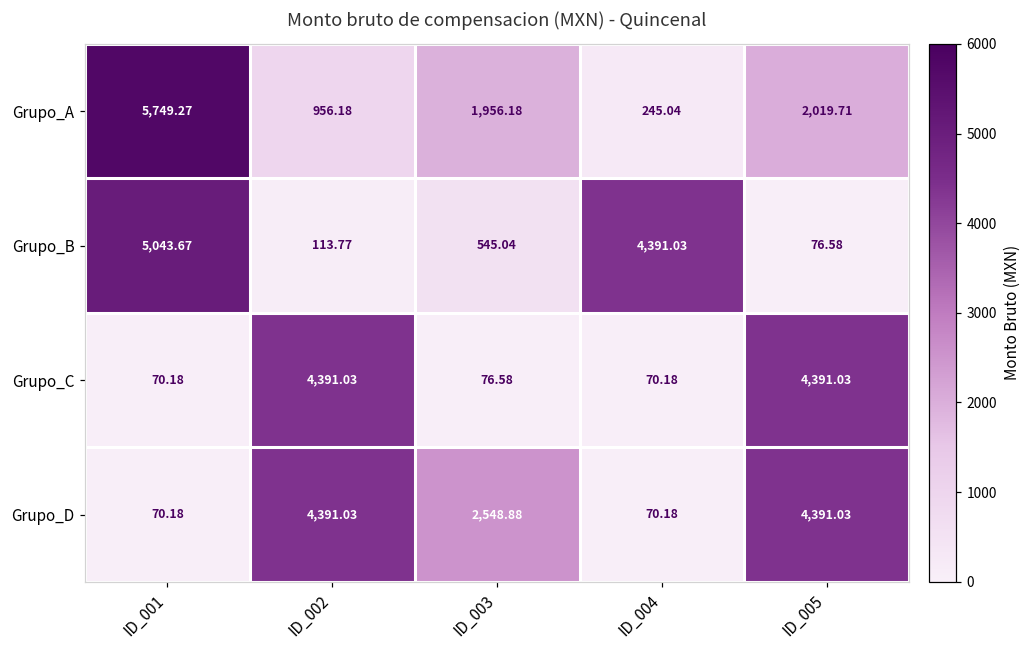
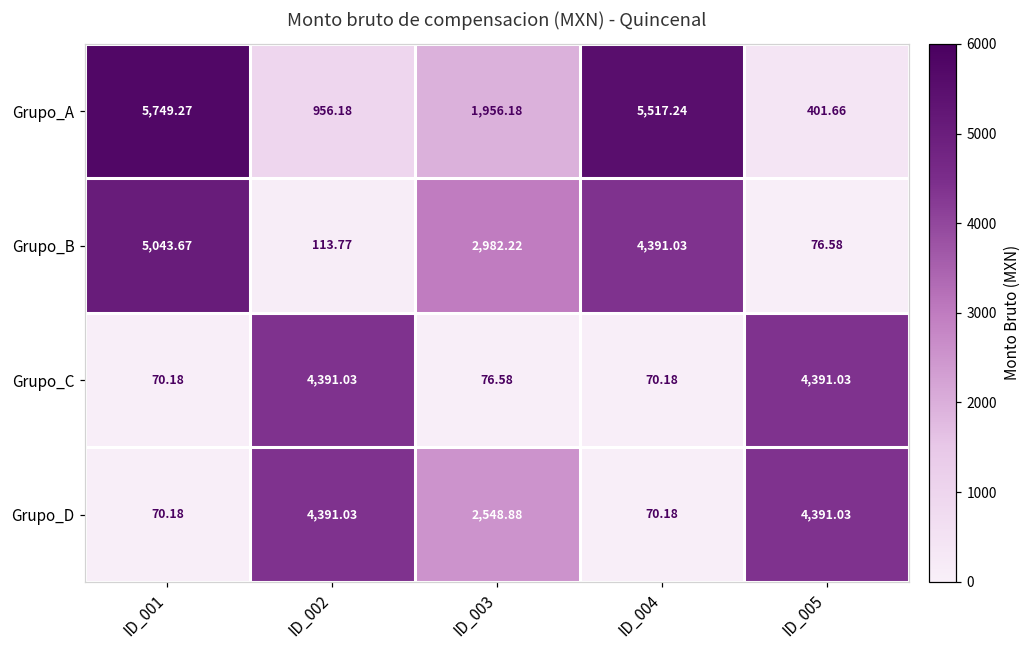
Grupo_A, ID_004: 245.04 -> 5,517.24
Grupo_A, ID_005: 2,019.71 -> 401.66
Grupo_B, ID_003: 545.04 -> 2,982.22
